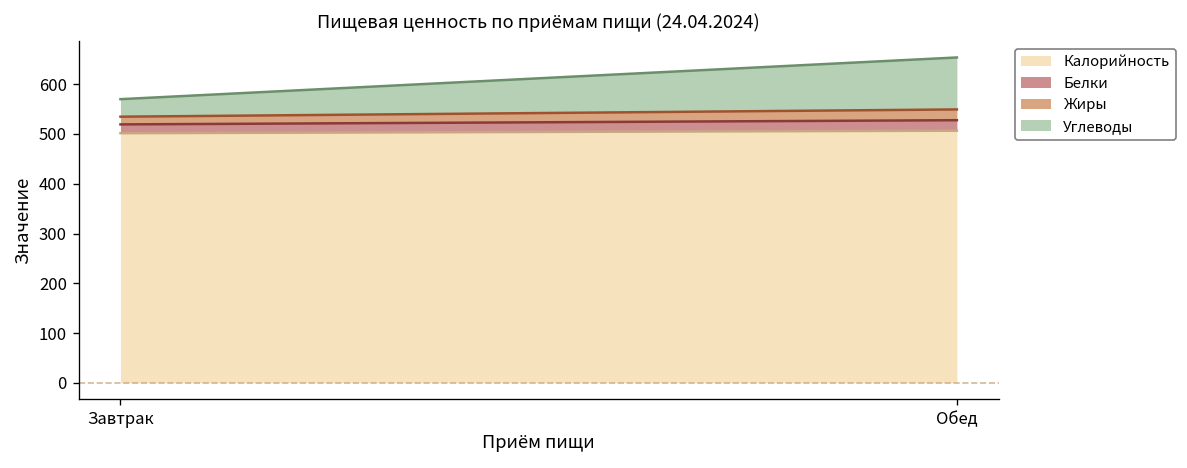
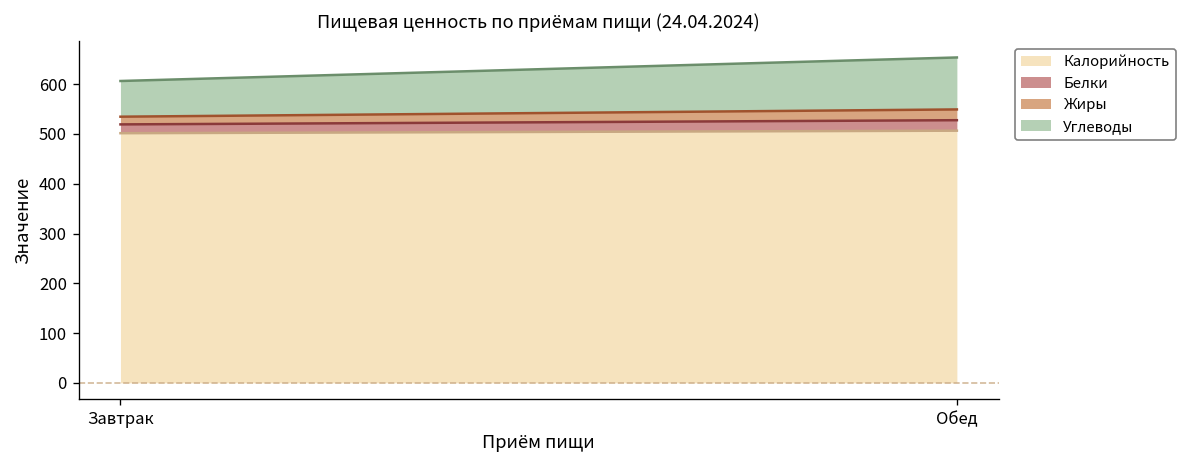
Углеводы, Завтрак: 40 -> 70
